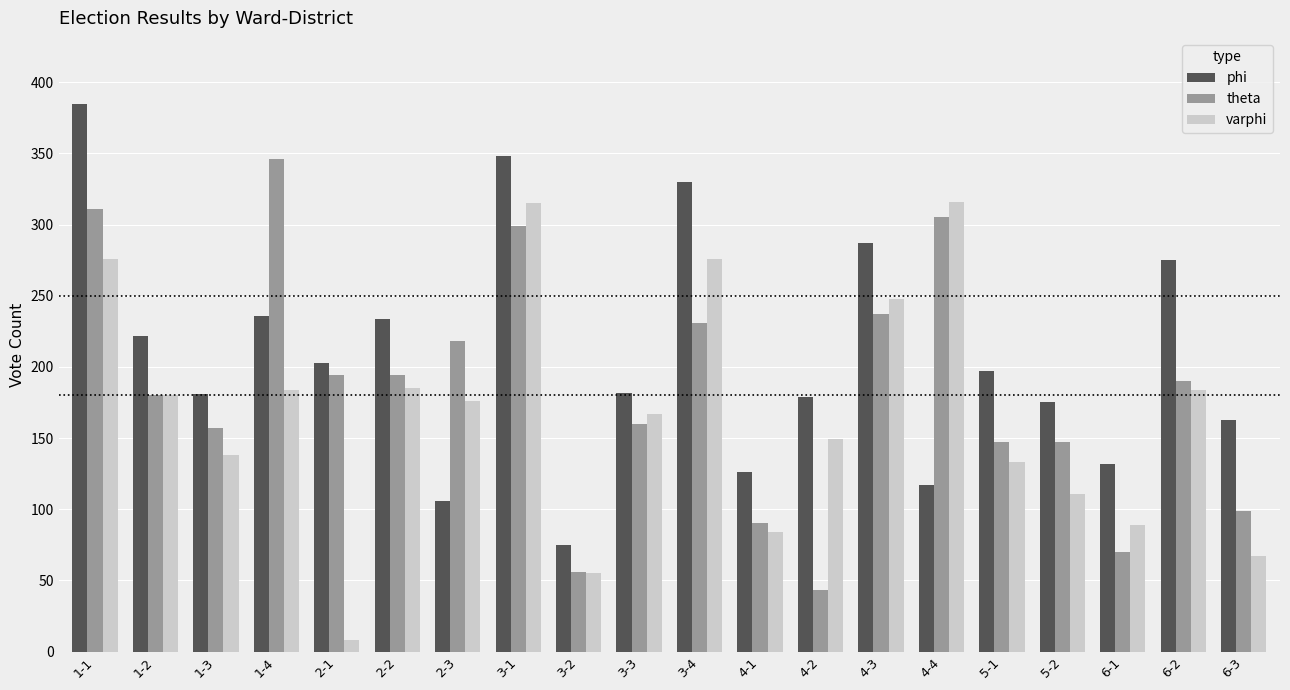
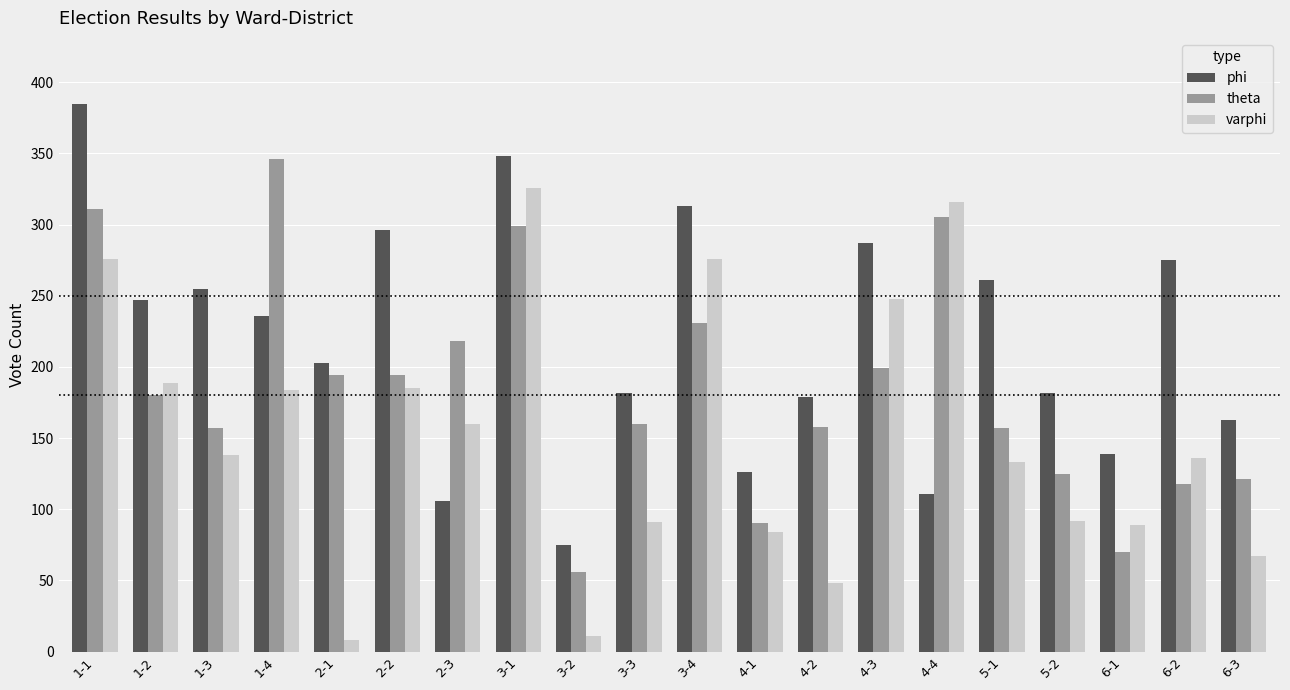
phi, 1-2: 222 -> 247
varphi, 1-2: 180 -> 189
phi, 1-3: 181 -> 255
phi, 2-2: 234 -> 296
varphi, 2-3: 176 -> 160
varphi, 3-1: 315 -> 326
varphi, 3-2: 55 -> 11
varphi, 3-3: 167 -> 91
phi, 3-4: 330 -> 313
theta, 4-2: 43 -> 158
varphi, 4-2: 149 -> 48
theta, 4-3: 237 -> 199
phi, 4-4: 117 -> 111
phi, 5-1: 197 -> 261
theta, 5-1: 147 -> 157
phi, 5-2: 175 -> 182
theta, 5-2: 147 -> 125
varphi, 5-2: 111 -> 92
phi, 6-1: 132 -> 139
theta, 6-2: 190 -> 118
varphi, 6-2: 184 -> 136
theta, 6-3: 99 -> 121
